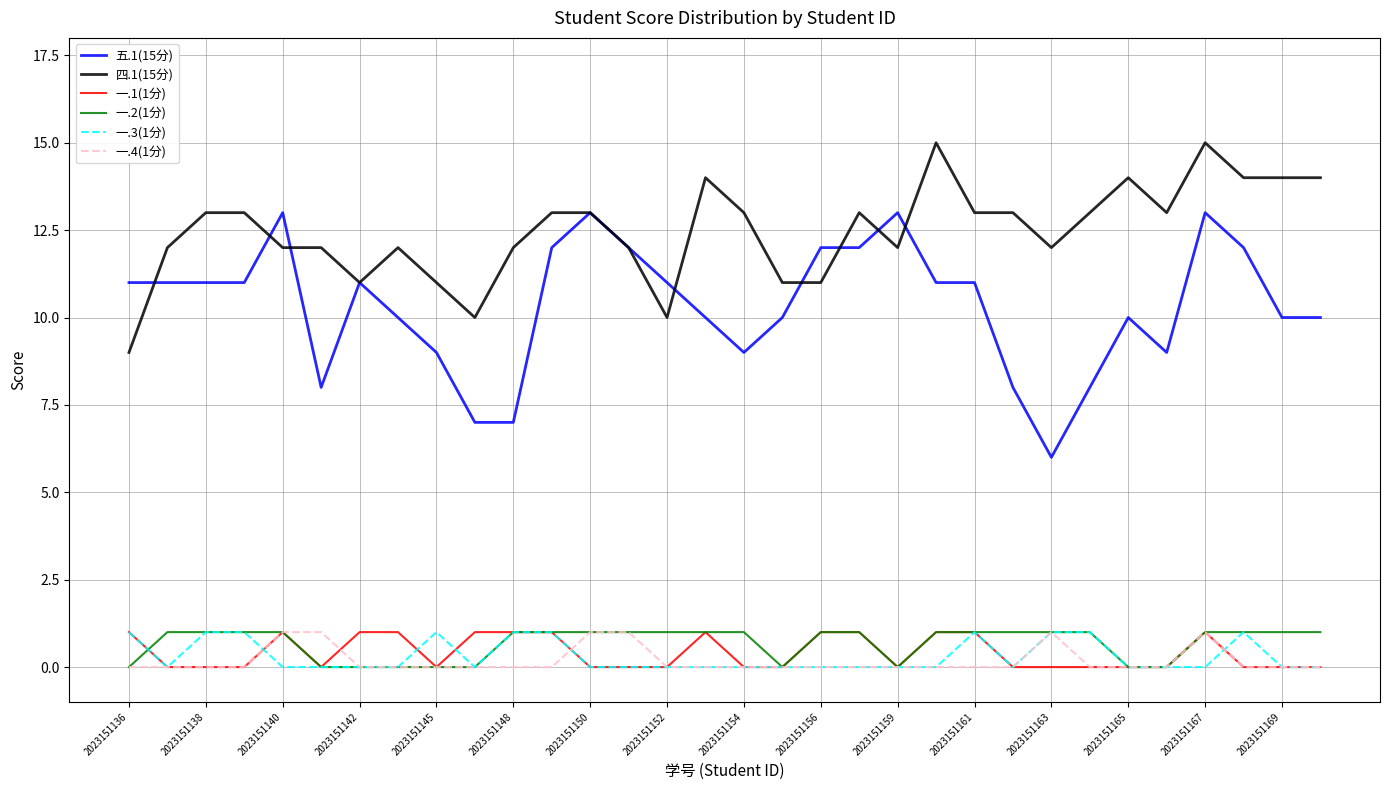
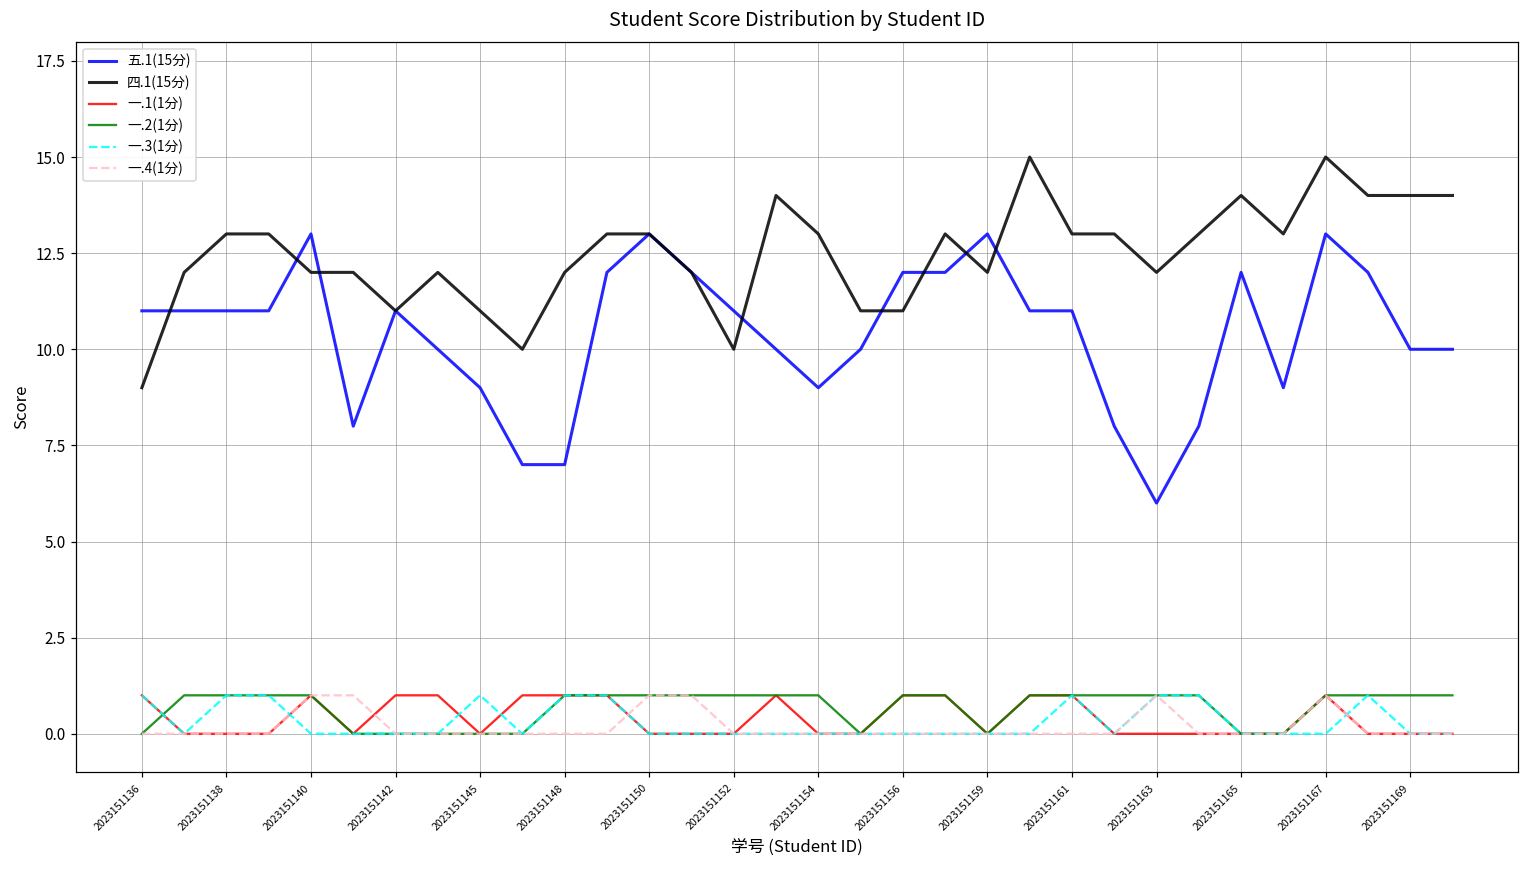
五.1(15分), 2023151165: 10 -> 12
